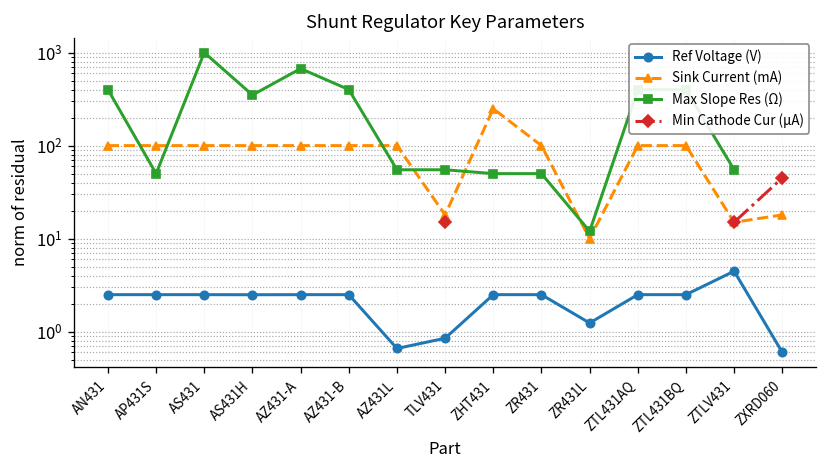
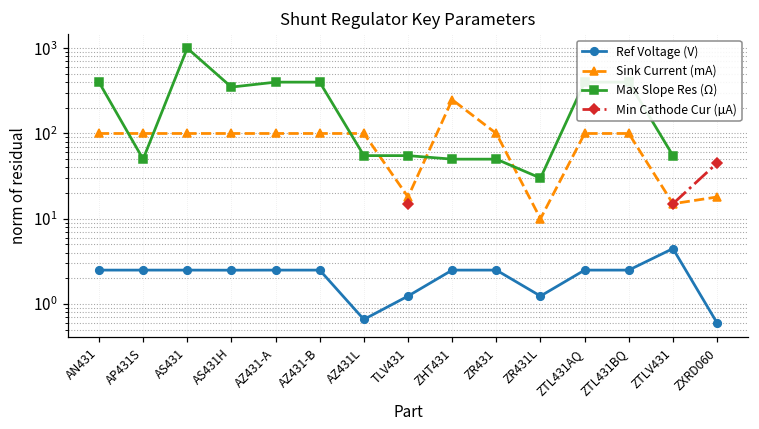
Max Slope Res (Ω), AZ431-A: 700 -> 400
Ref Voltage (V), TLV431: 0.9 -> 1.2
Max Slope Res (Ω), ZR431L: 12 -> 30
